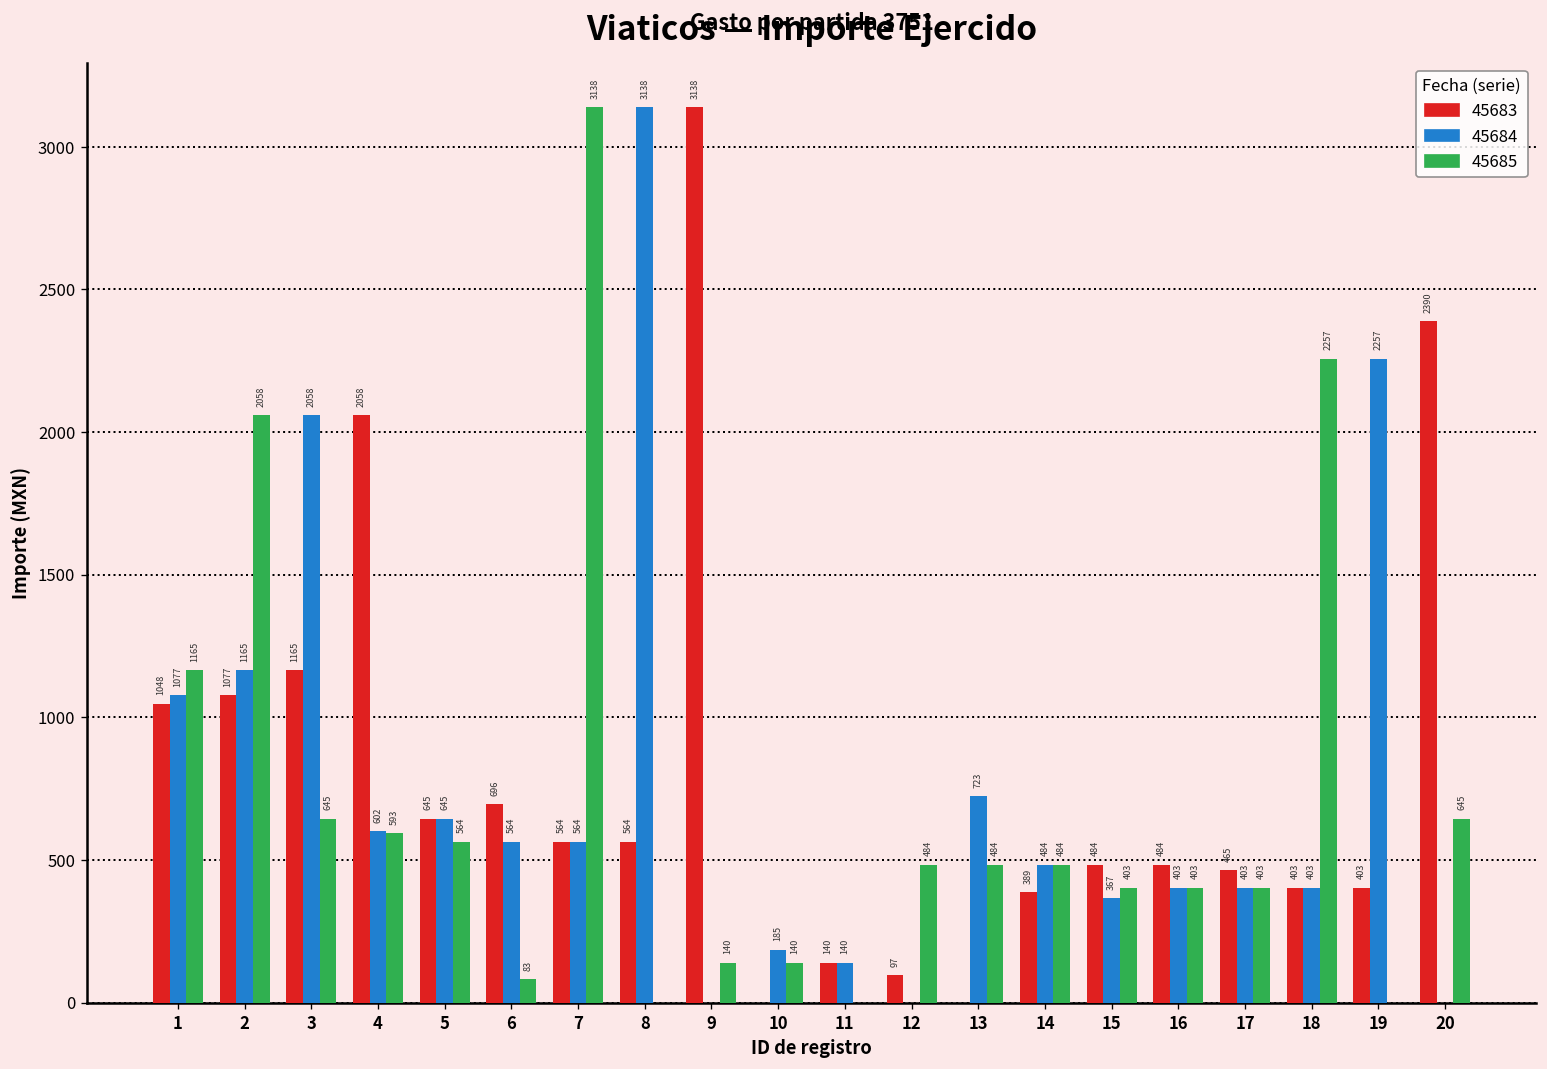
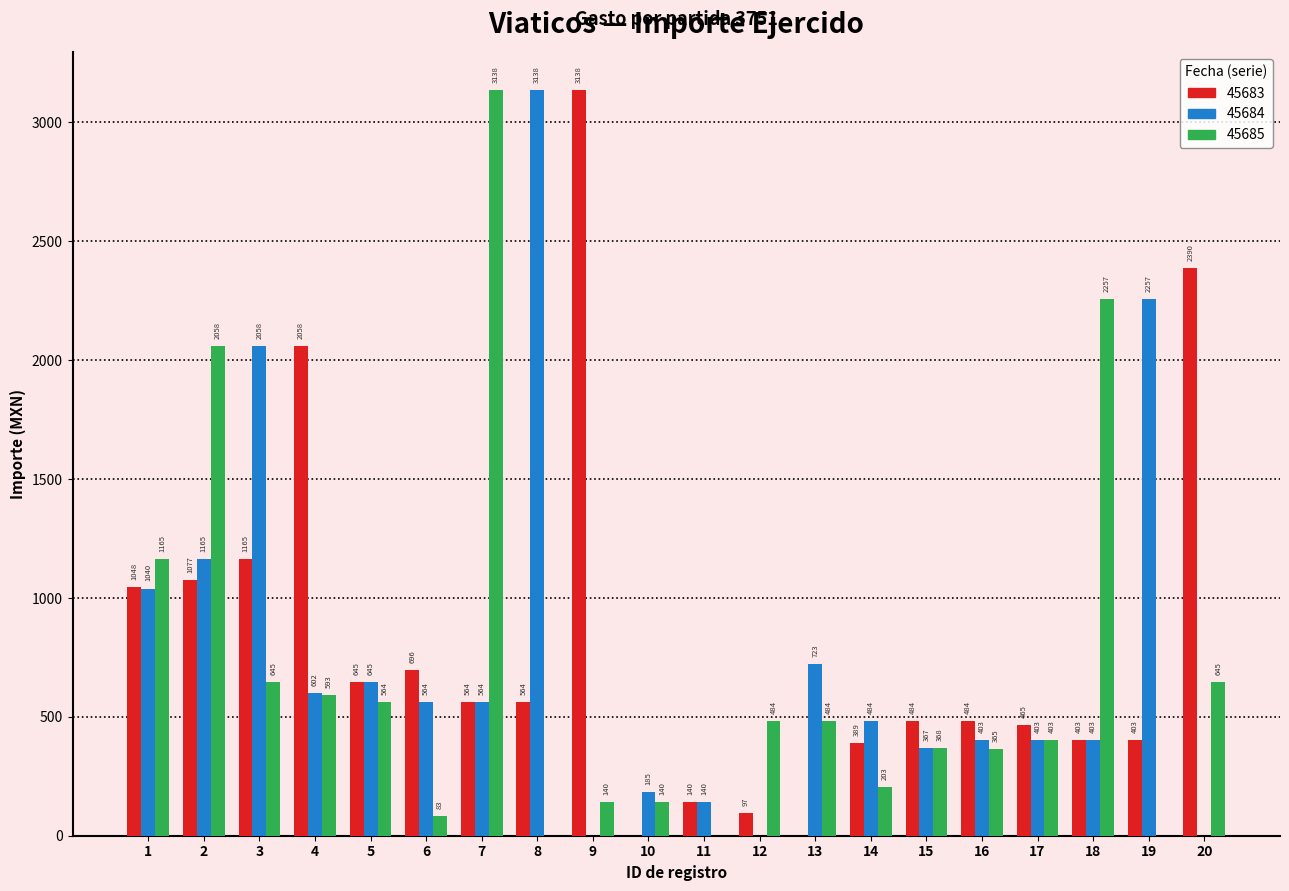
45684, 1: 1077 -> 1040
45685, 14: 484 -> 203
45685, 15: 403 -> 368
45685, 16: 403 -> 365
